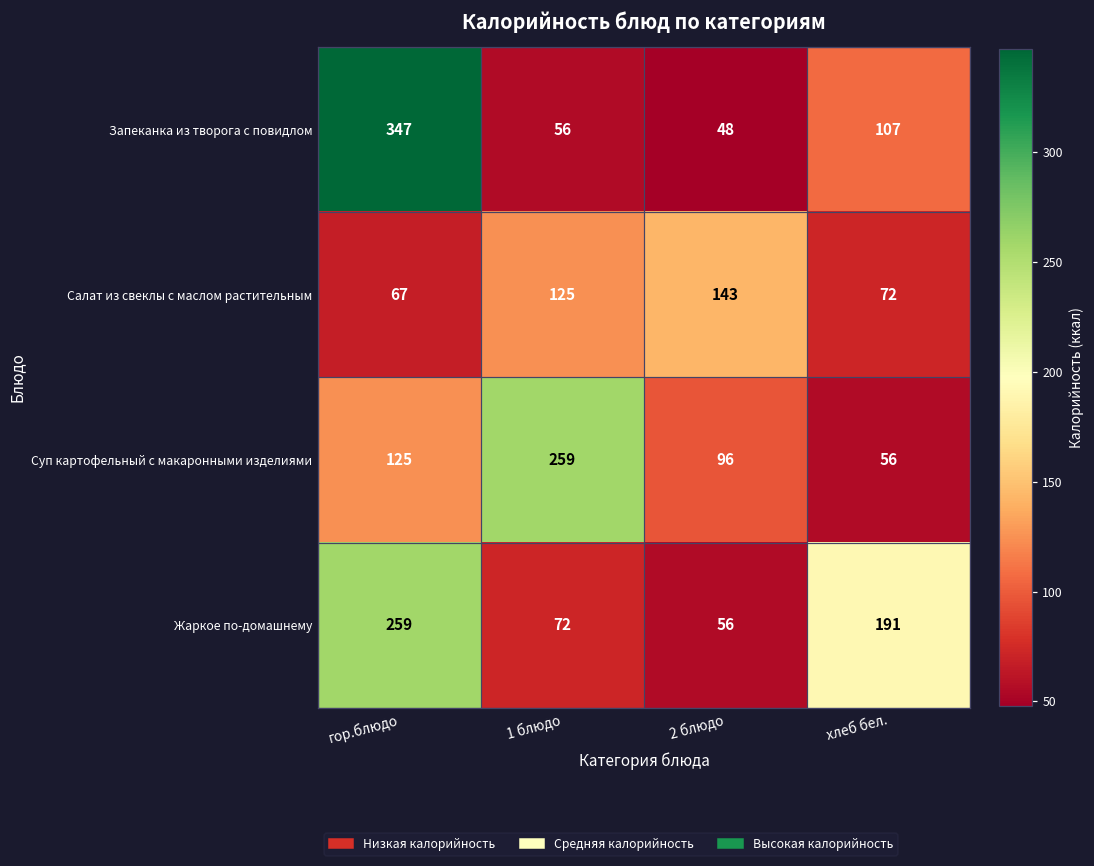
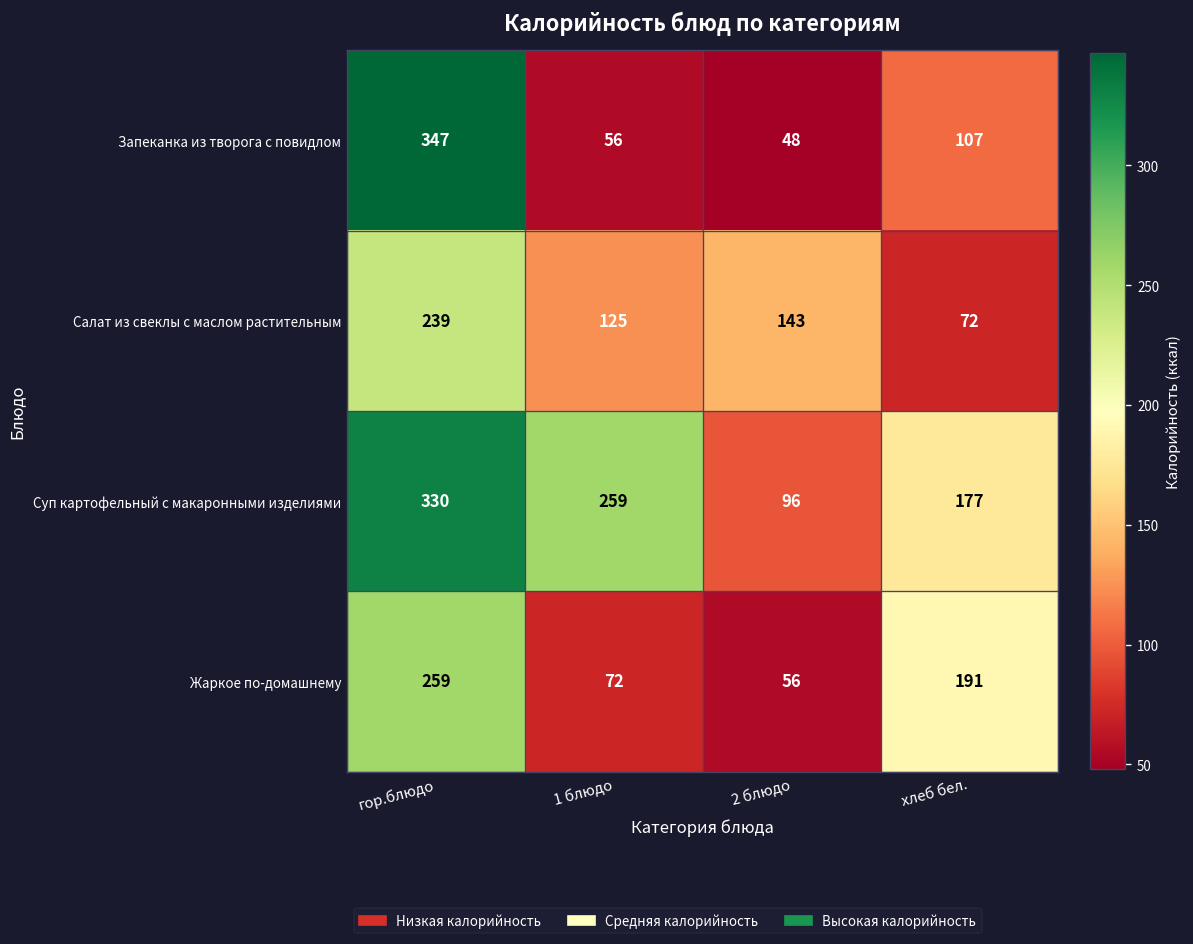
Салат из свеклы с маслом растительным, гор.блюдо: 67 -> 239
Суп картофельный с макаронными изделиями, гор.блюдо: 125 -> 330
Суп картофельный с макаронными изделиями, хлеб бел.: 56 -> 177
